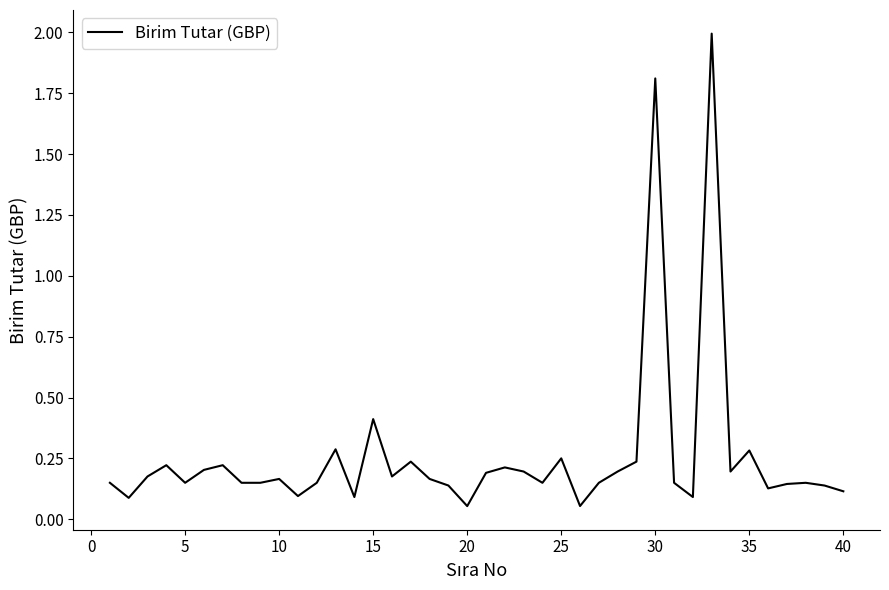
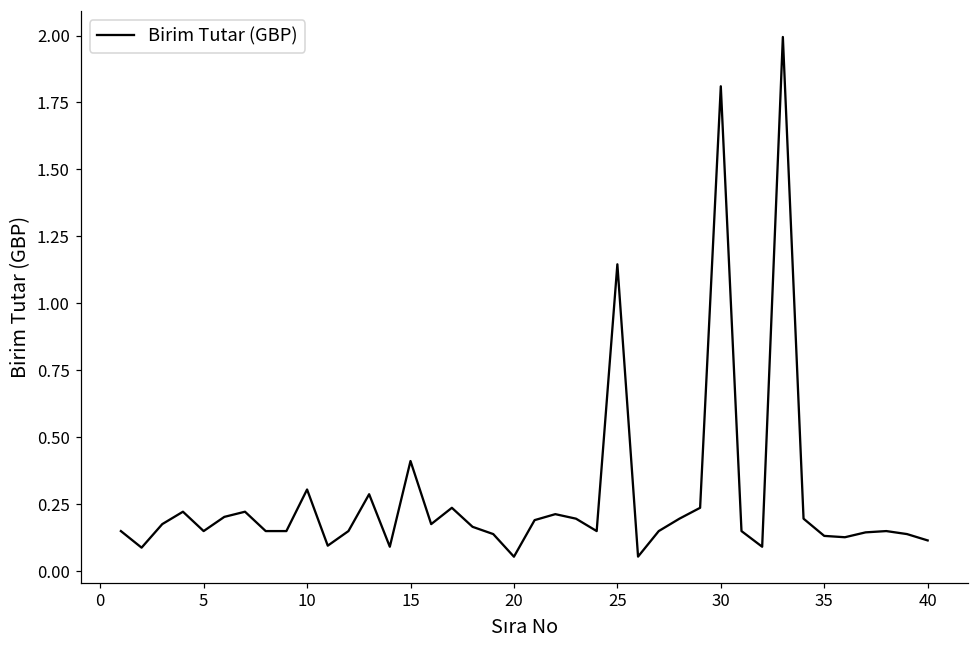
10: 0.17 -> 0.31
25: 0.25 -> 1.15
35: 0.28 -> 0.13
